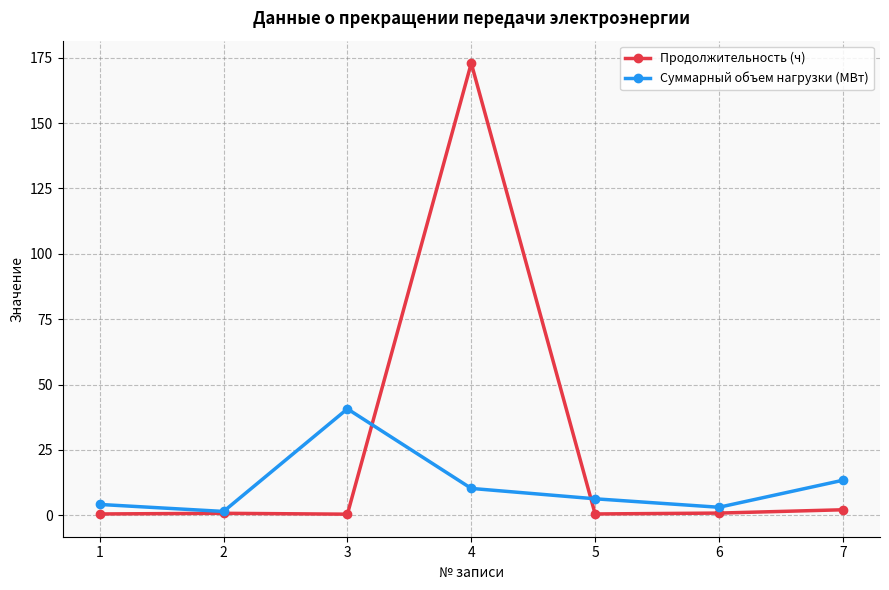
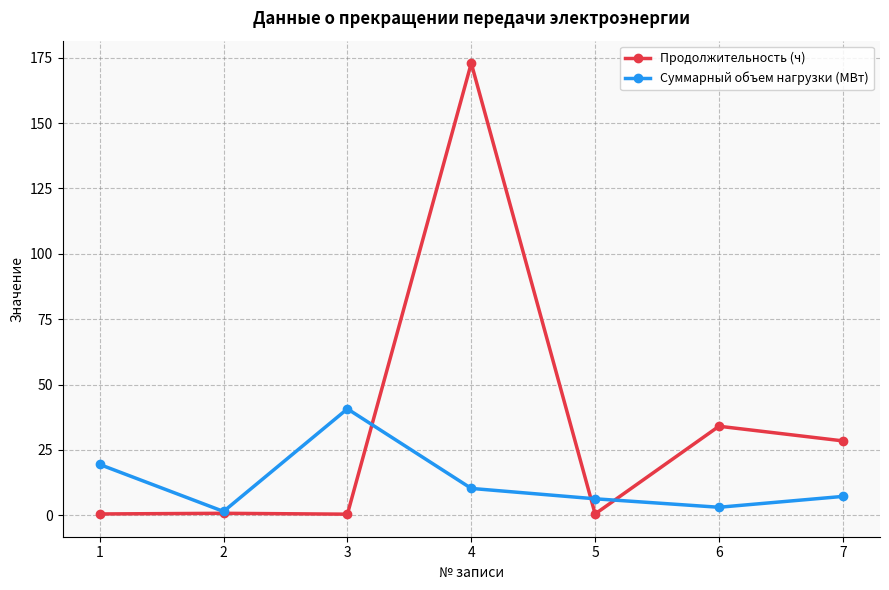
Суммарный объем нагрузки (МВт), 1: 4 -> 19
Продолжительность (ч), 6: 1 -> 34
Продолжительность (ч), 7: 2 -> 28
Суммарный объем нагрузки (МВт), 7: 13 -> 7
